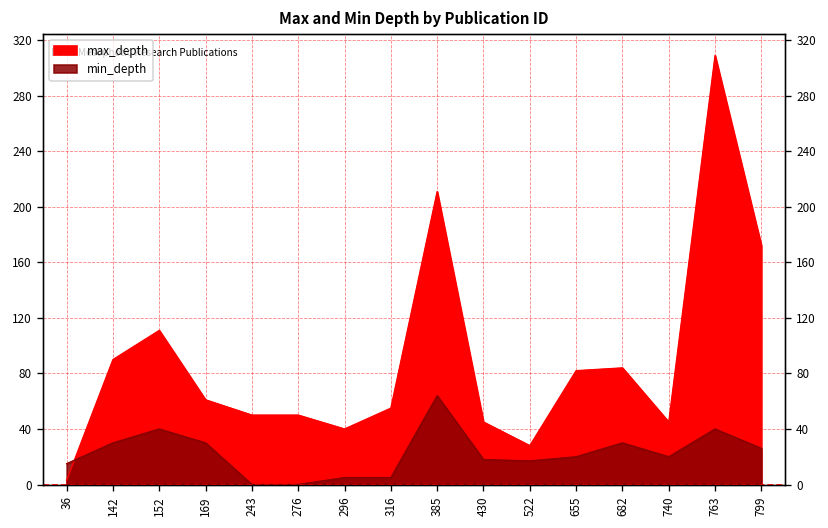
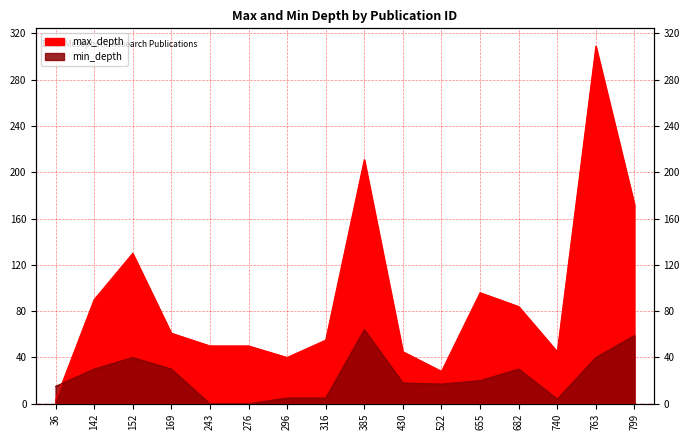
max_depth, 152: 111 -> 130
max_depth, 655: 82 -> 96
min_depth, 740: 20 -> 4
min_depth, 799: 26 -> 59
